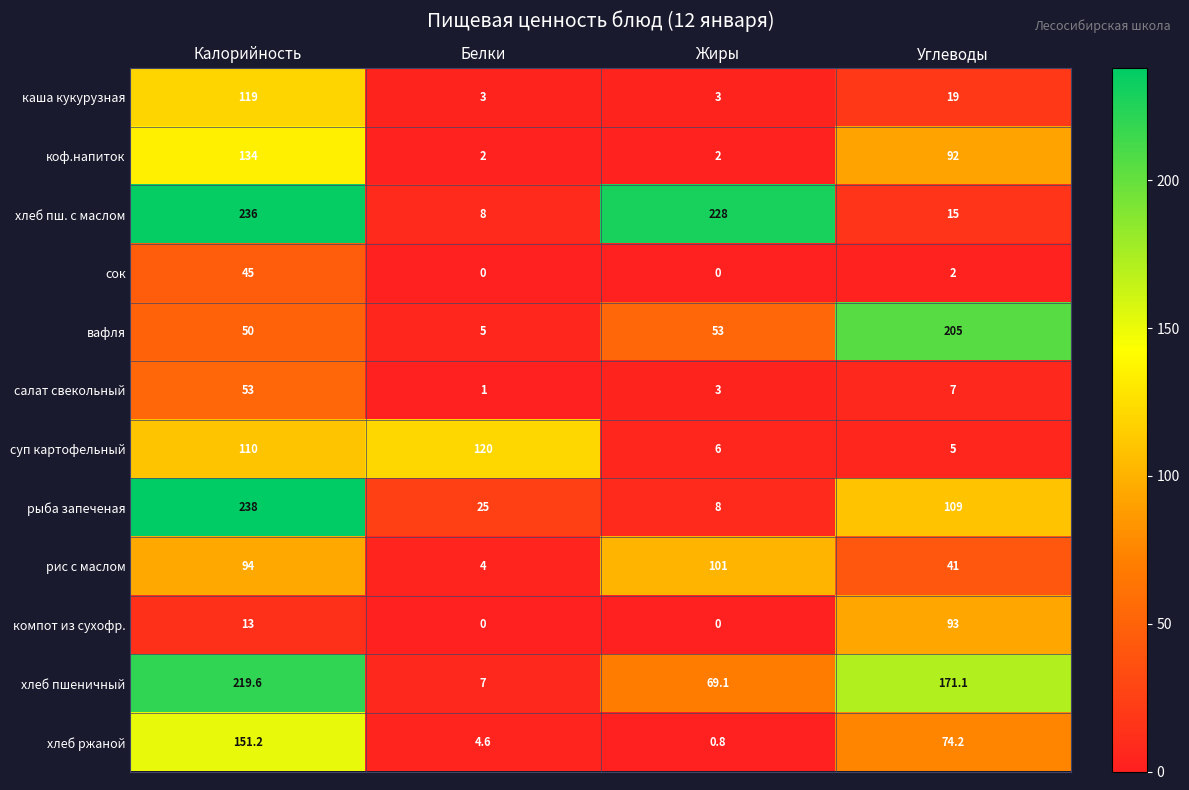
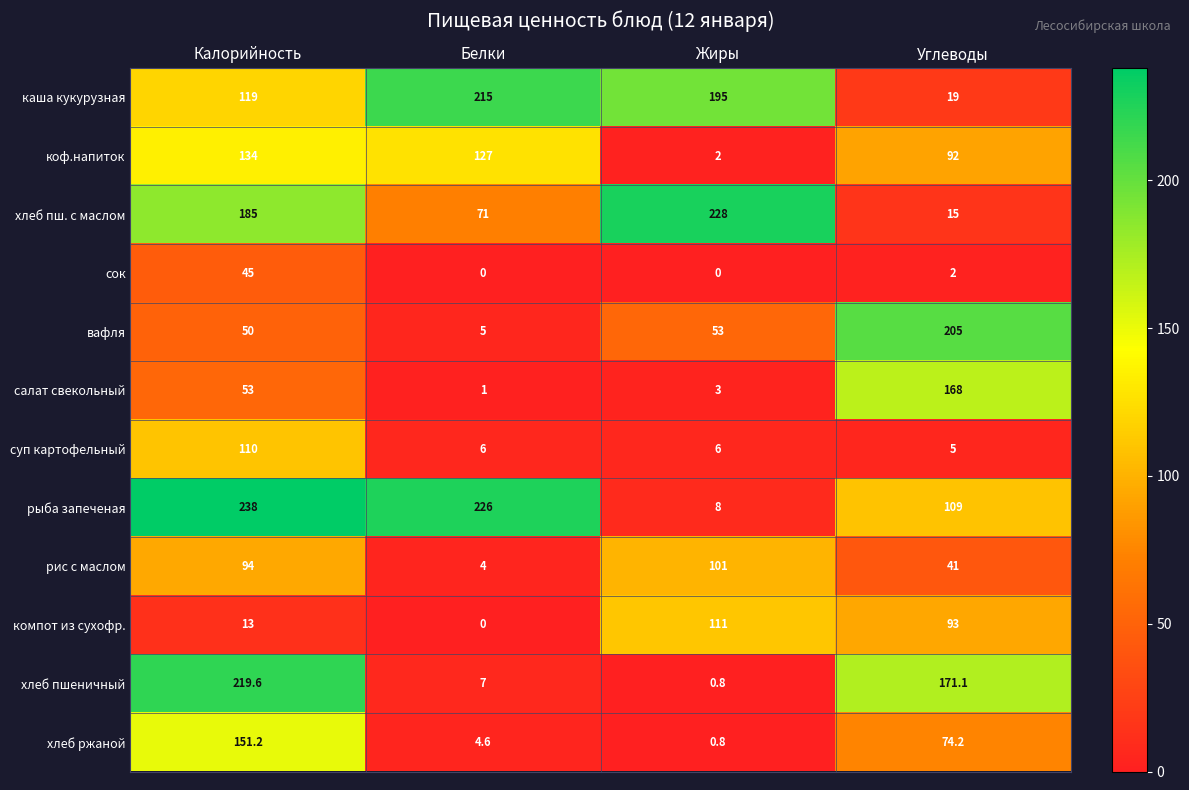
каша кукурузная, Белки: 3 -> 215
каша кукурузная, Жиры: 3 -> 195
коф.напиток, Белки: 2 -> 127
хлеб пш. с маслом, Калорийность: 236 -> 185
хлеб пш. с маслом, Белки: 8 -> 71
салат свекольный, Углеводы: 7 -> 168
суп картофельный, Белки: 120 -> 6
рыба запеченая, Белки: 25 -> 226
компот из сухофр., Жиры: 0 -> 111
хлеб пшеничный, Жиры: 69.1 -> 0.8
